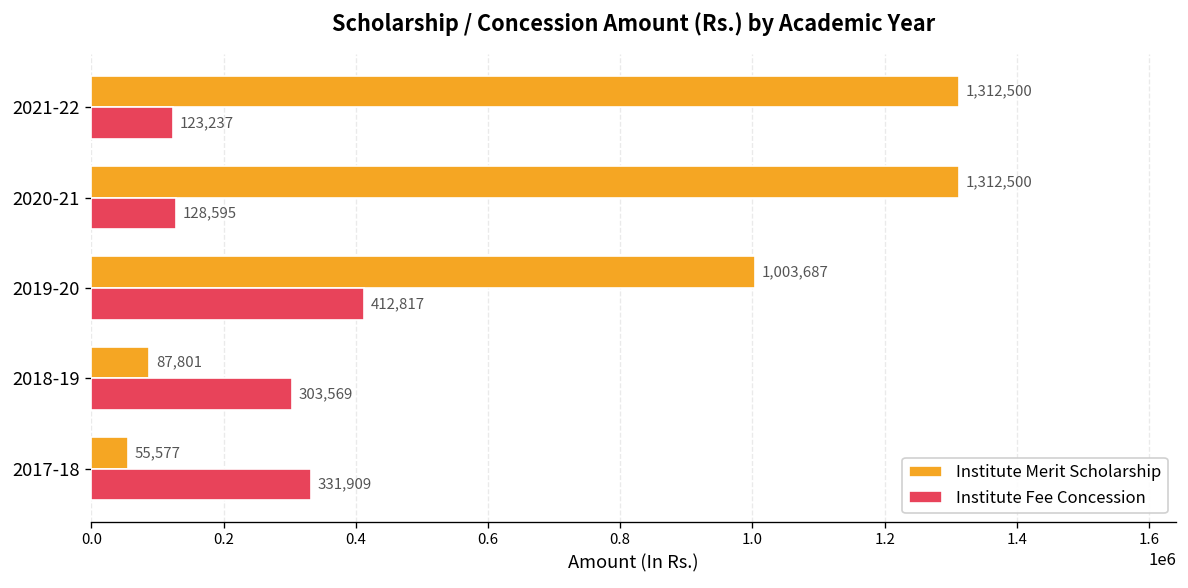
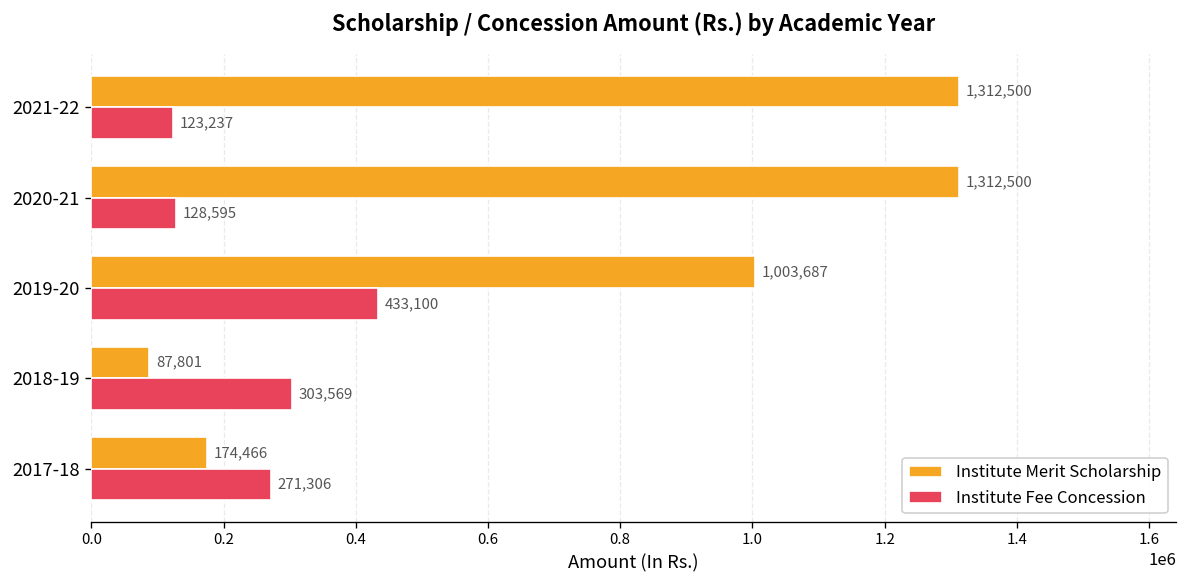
Institute Fee Concession, 2019-20: 412,817 -> 433,100
Institute Merit Scholarship, 2017-18: 55,577 -> 174,466
Institute Fee Concession, 2017-18: 331,909 -> 271,306
